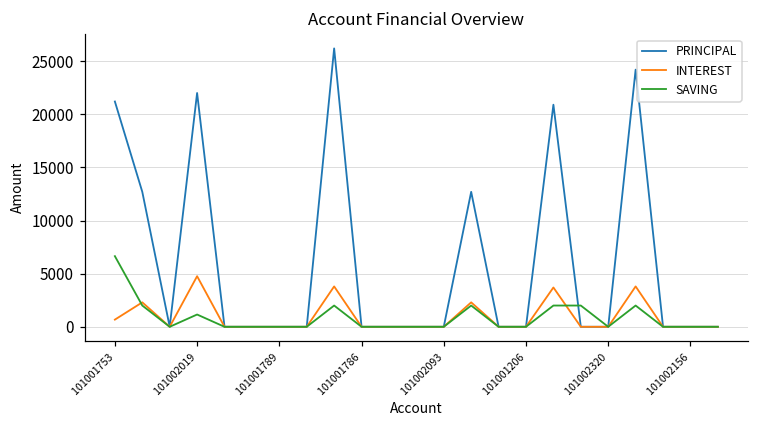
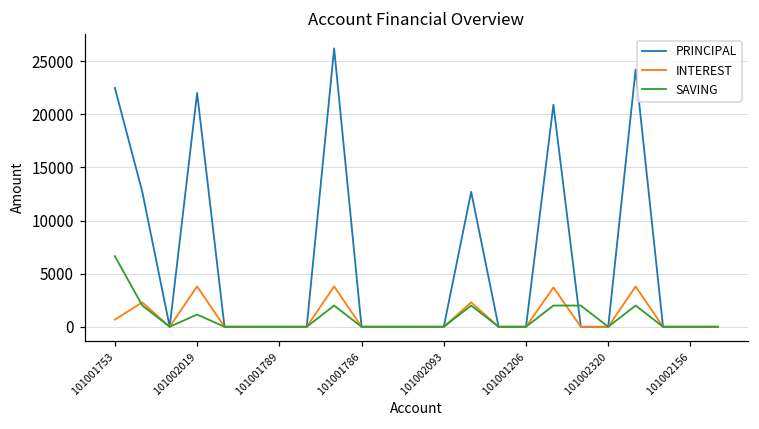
PRINCIPAL, 101001753: 21000 -> 22000
INTEREST, 101002019: 5000 -> 4000
